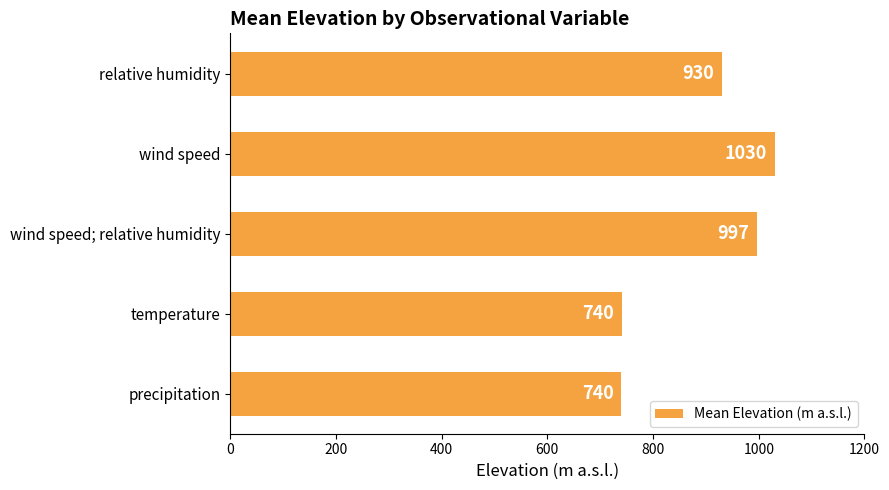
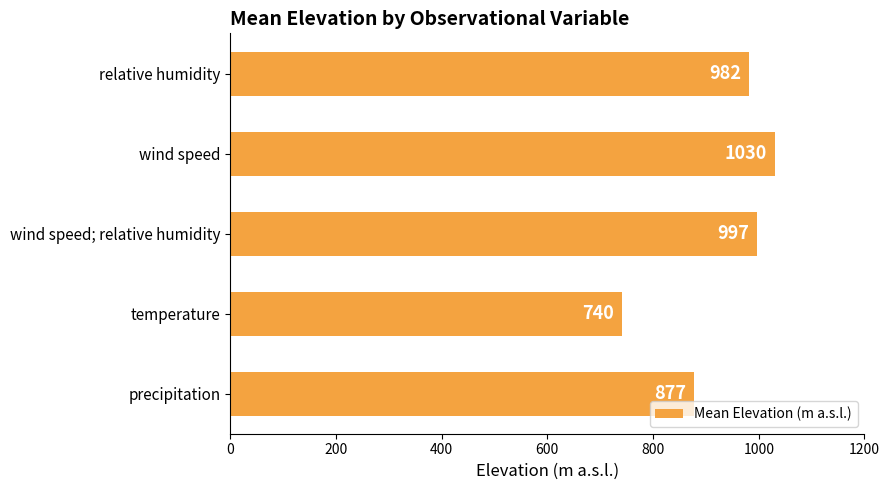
relative humidity: 930 -> 982
precipitation: 740 -> 877
